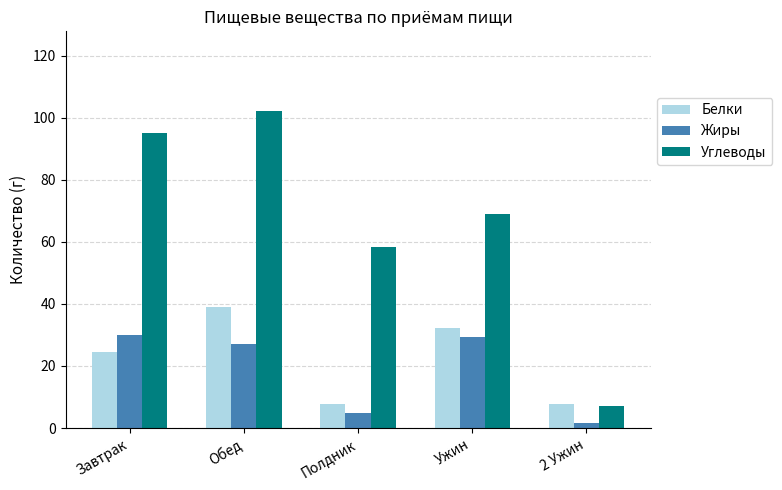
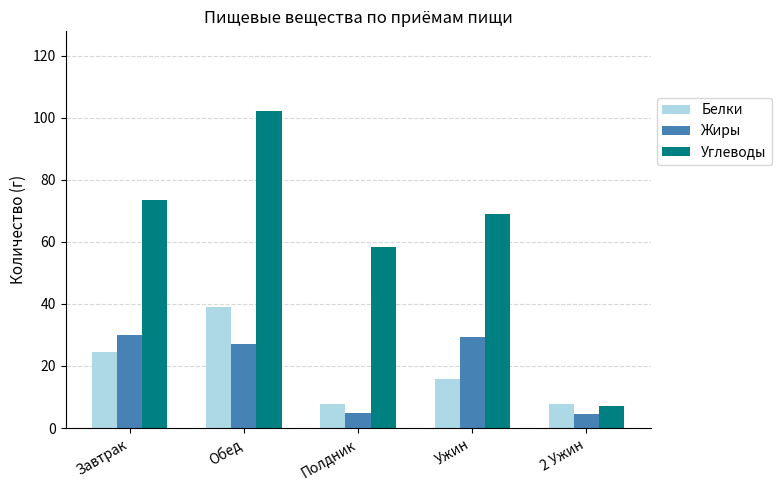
Углеводы, Завтрак: 95 -> 73
Белки, Ужин: 32 -> 16
Жиры, 2 Ужин: 2 -> 5
